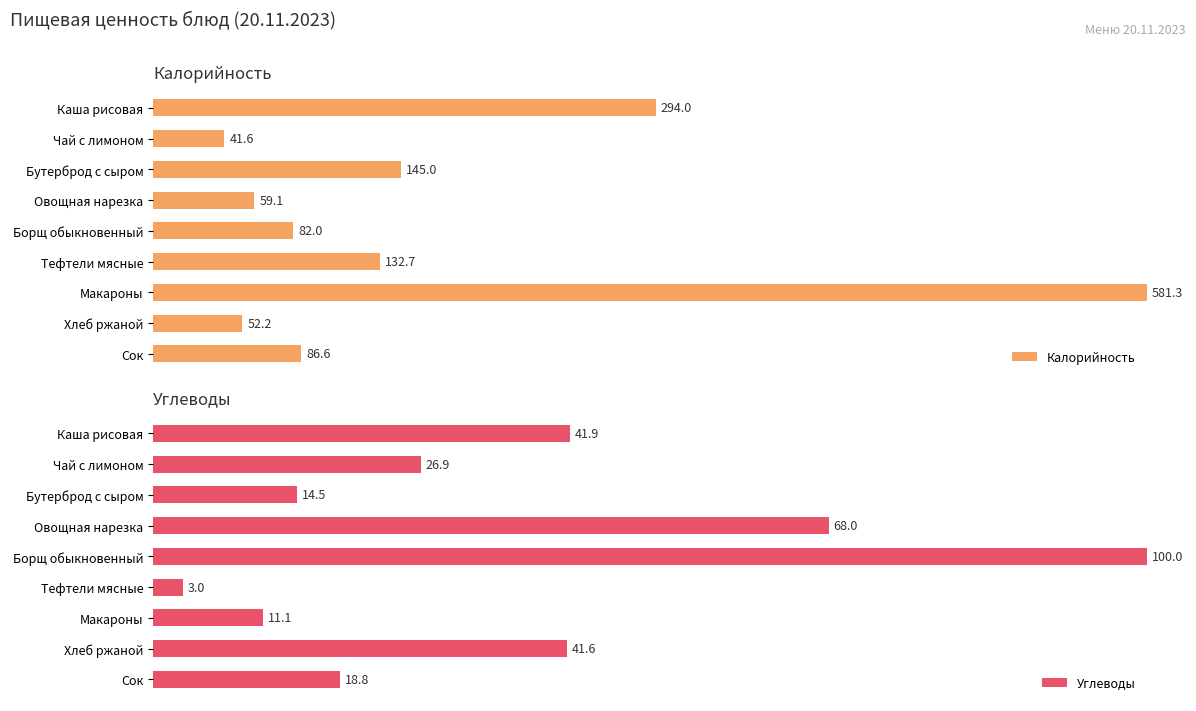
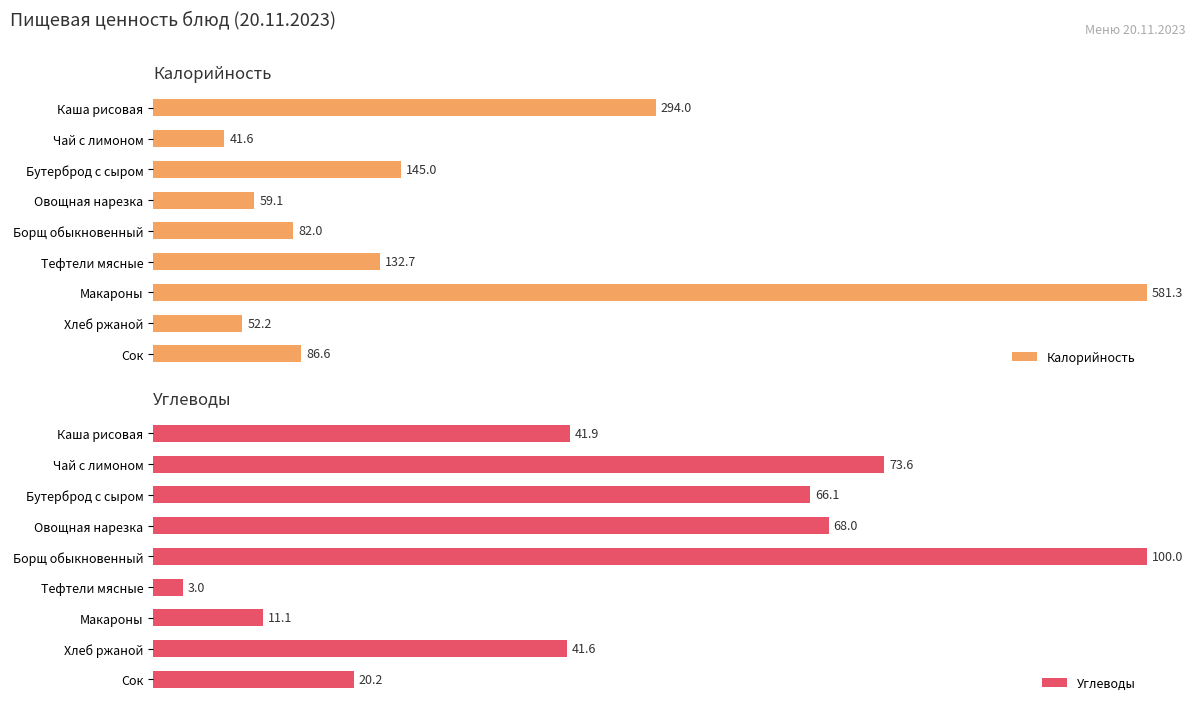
Углеводы, Чай с лимоном: 26.9 -> 73.6
Углеводы, Бутерброд с сыром: 14.5 -> 66.1
Углеводы, Сок: 18.8 -> 20.2
